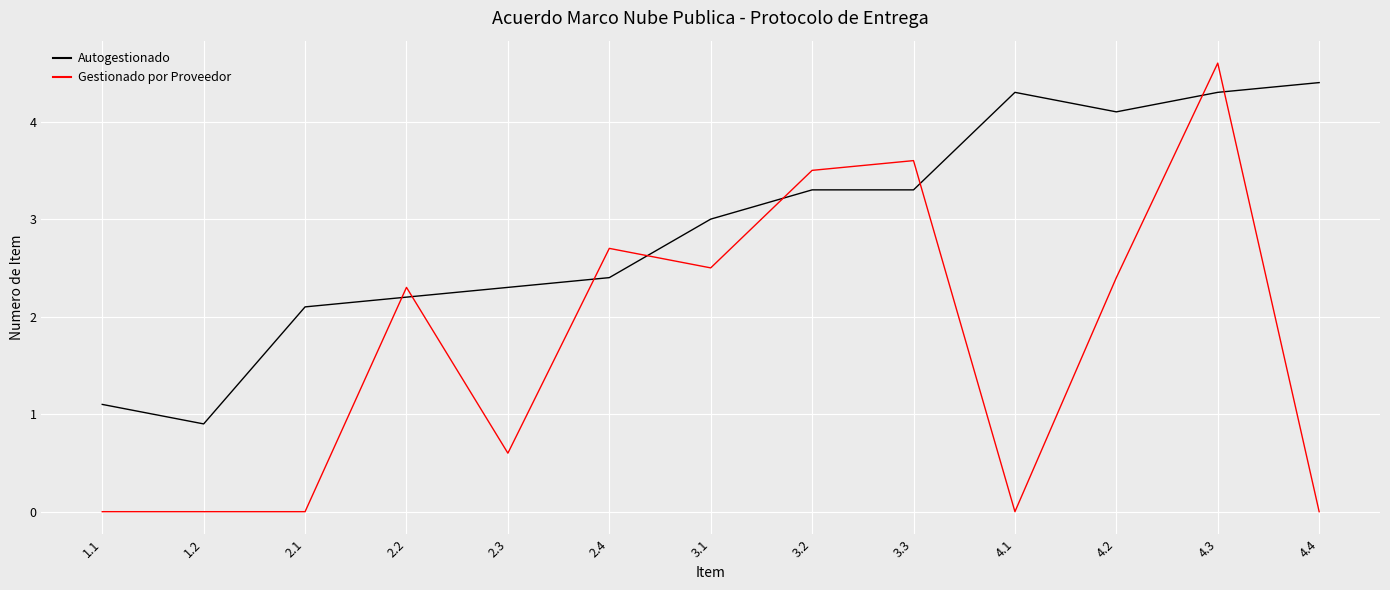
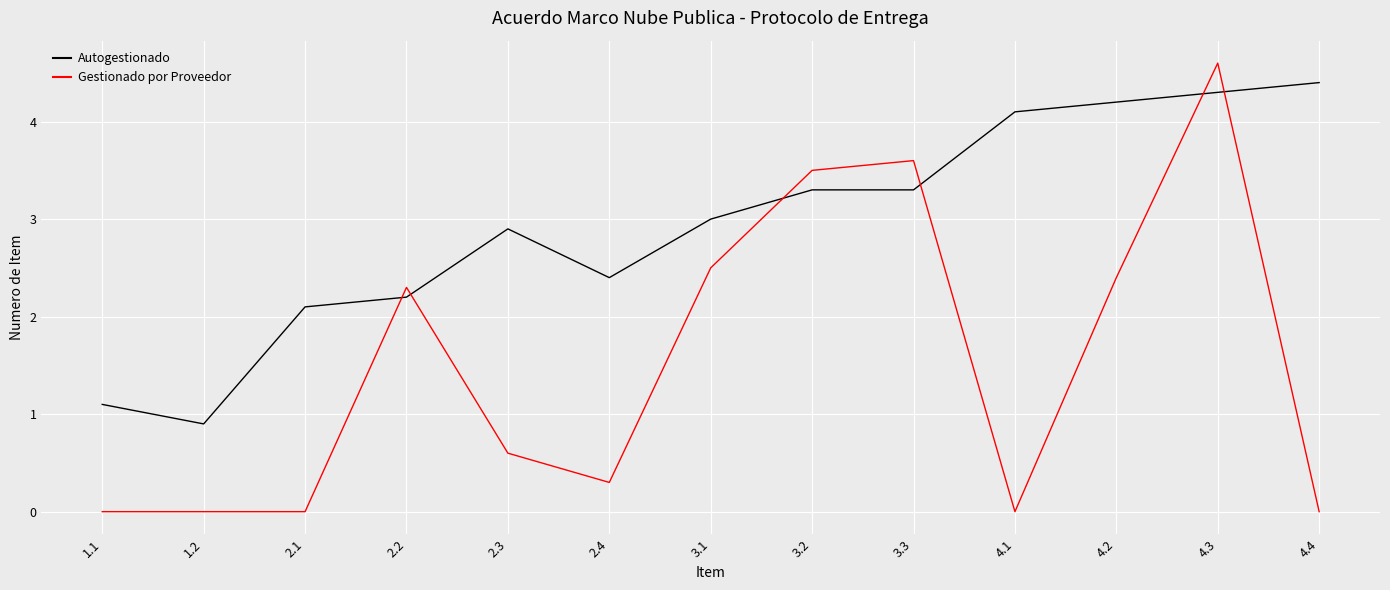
Autogestionado, 2.3: 2.3 -> 2.9
Gestionado por Proveedor, 2.4: 2.7 -> 0.3
Autogestionado, 4.1: 4.3 -> 4.1
Autogestionado, 4.2: 4.1 -> 4.2
